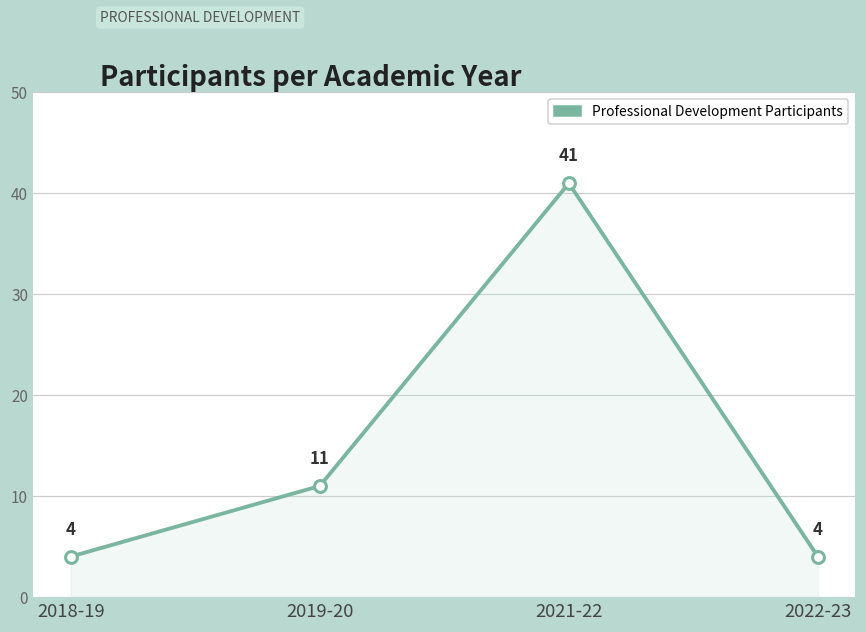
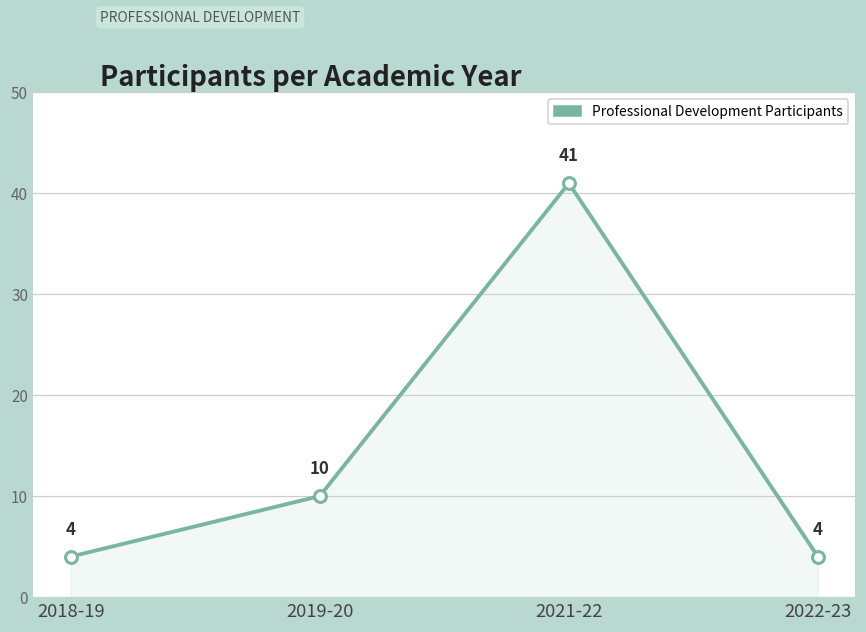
2019-20: 11 -> 10
